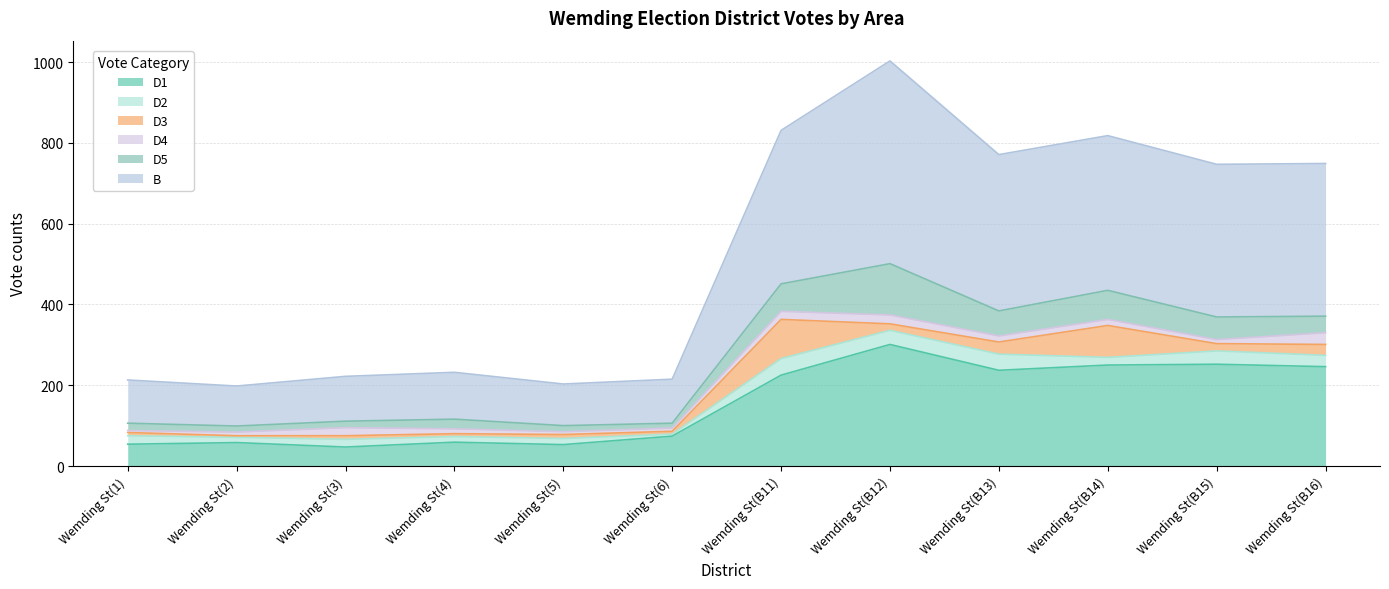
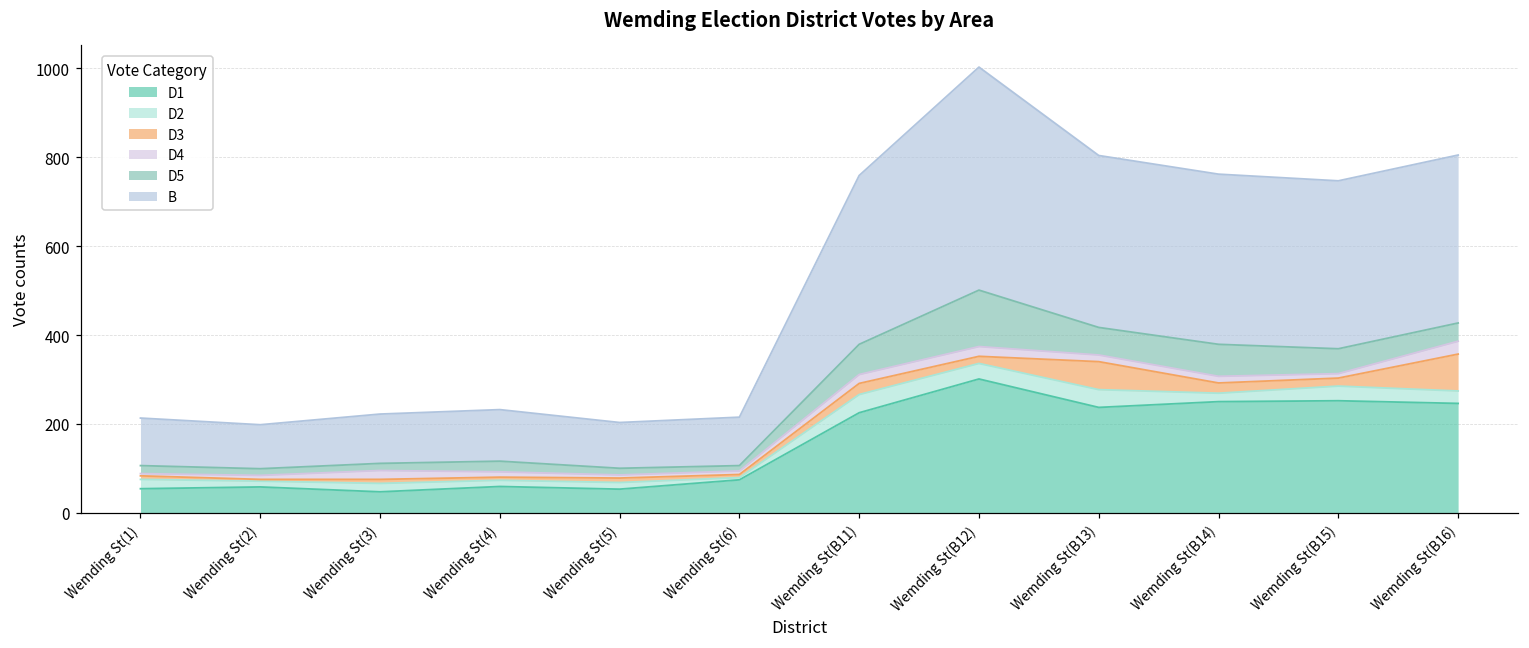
D3, Wemding St(B11): 100 -> 30
D3, Wemding St(B13): 30 -> 60
D3, Wemding St(B14): 80 -> 20
D3, Wemding St(B16): 30 -> 80
